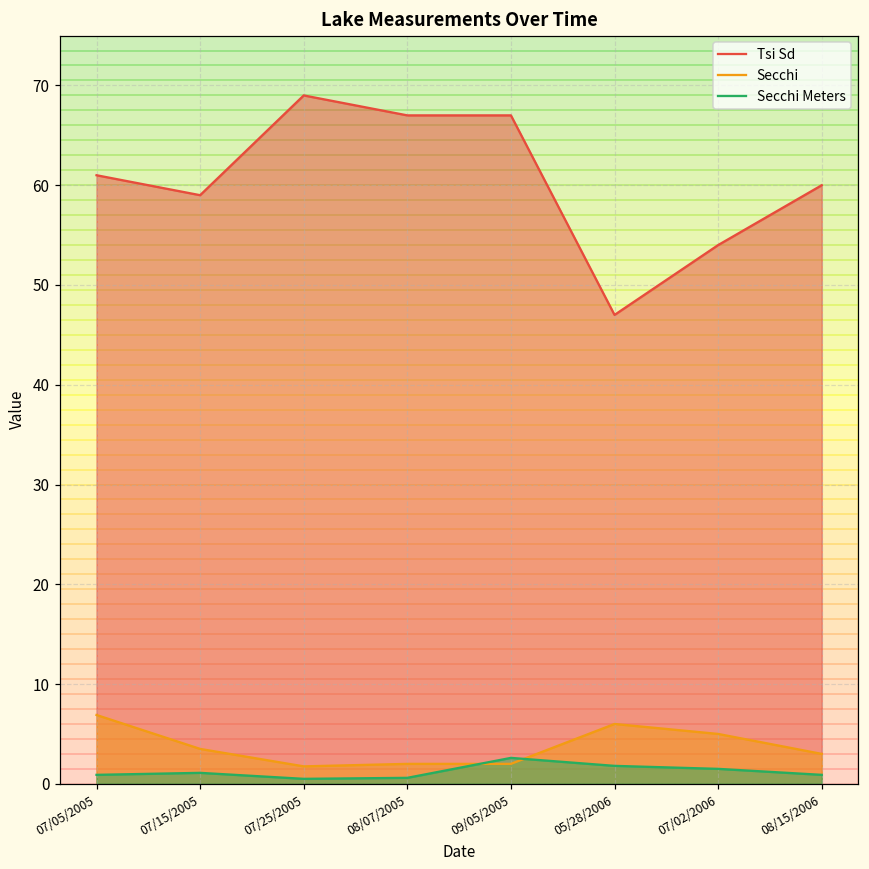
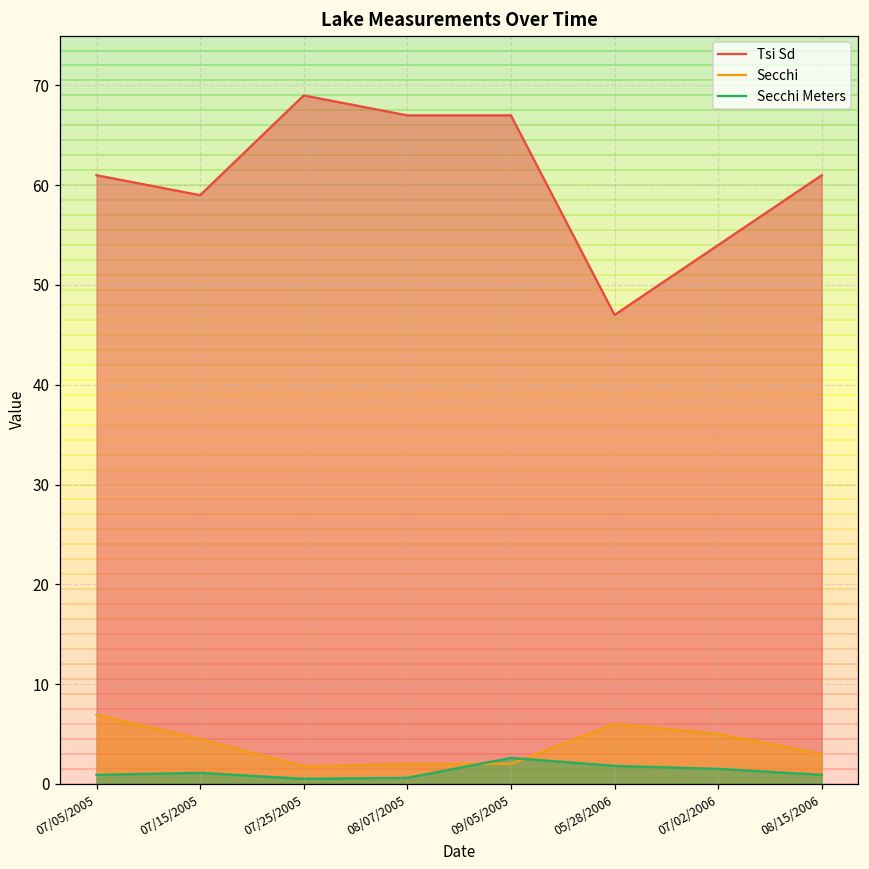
Secchi, 07/15/2005: 4 -> 5
Tsi Sd, 08/15/2006: 60 -> 61
